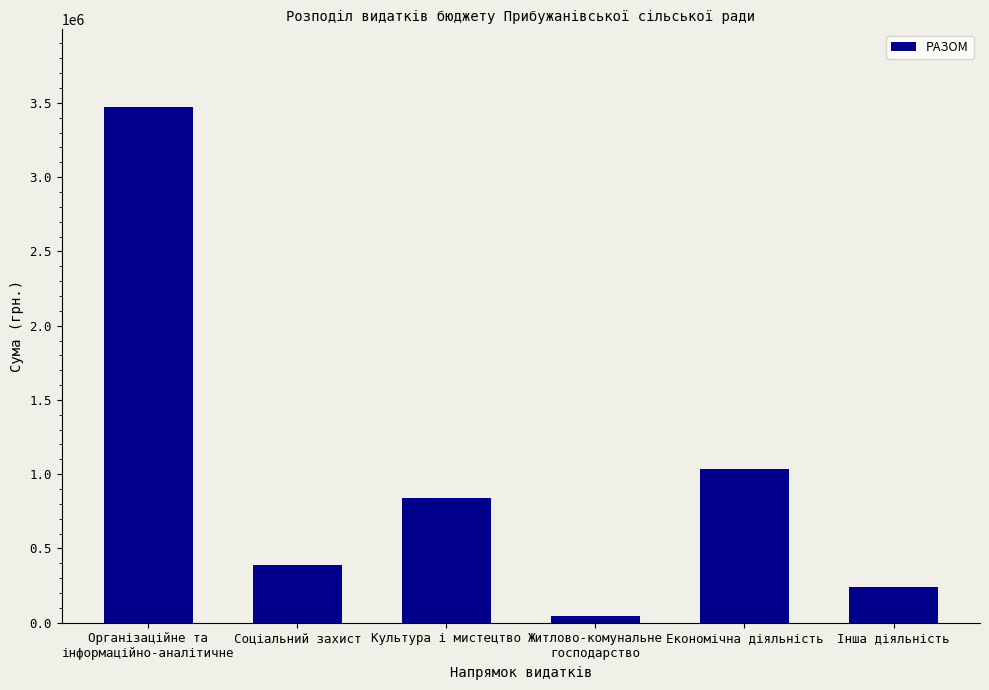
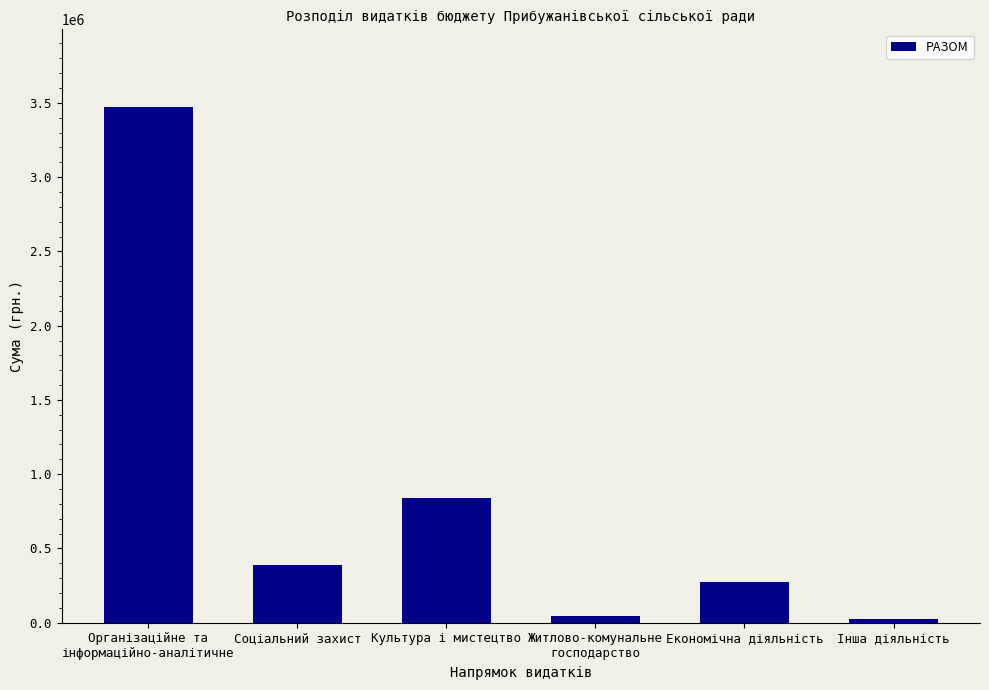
Економічна діяльність: 1040000 -> 280000
Інша діяльність: 240000 -> 20000
